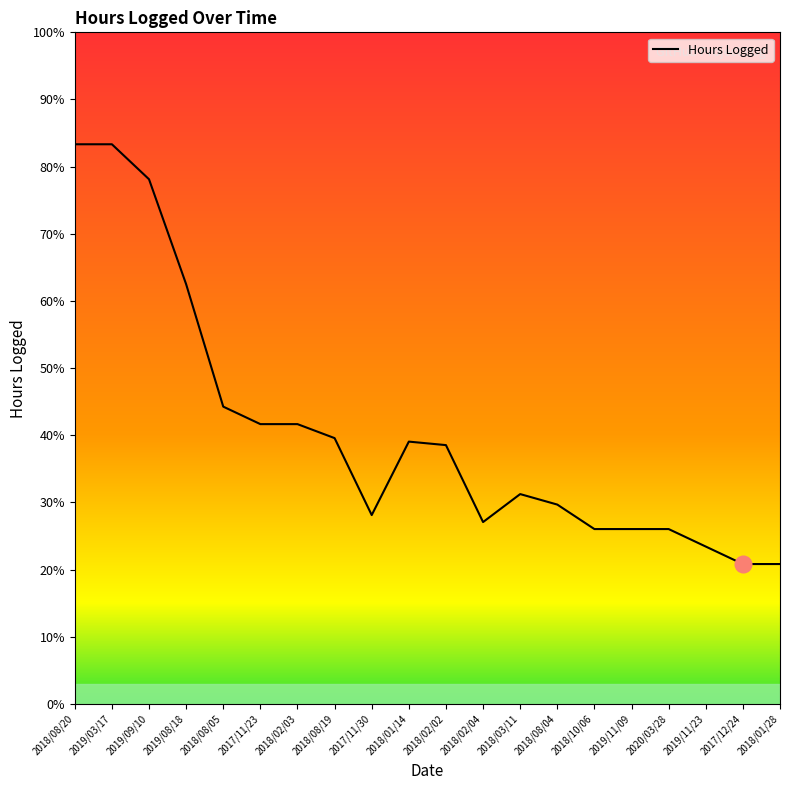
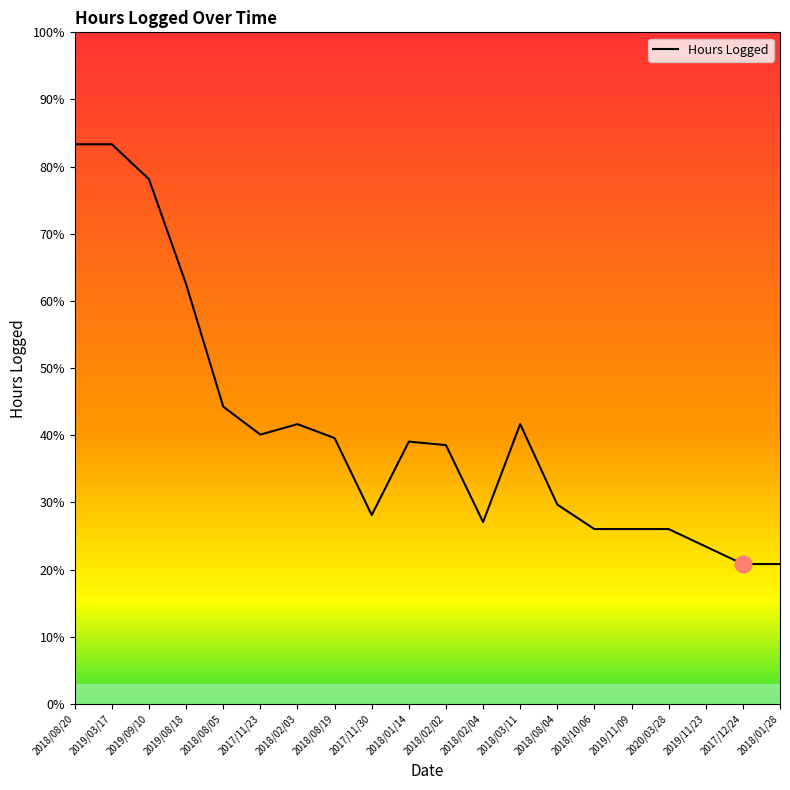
Hours Logged, 2017/11/23: 42% -> 40%
Hours Logged, 2018/03/11: 31% -> 42%
